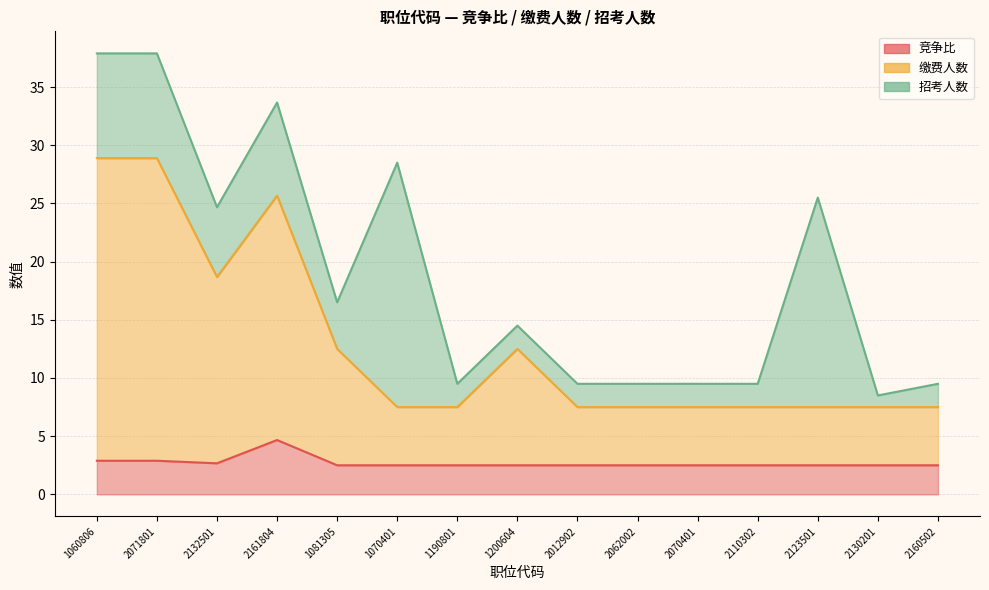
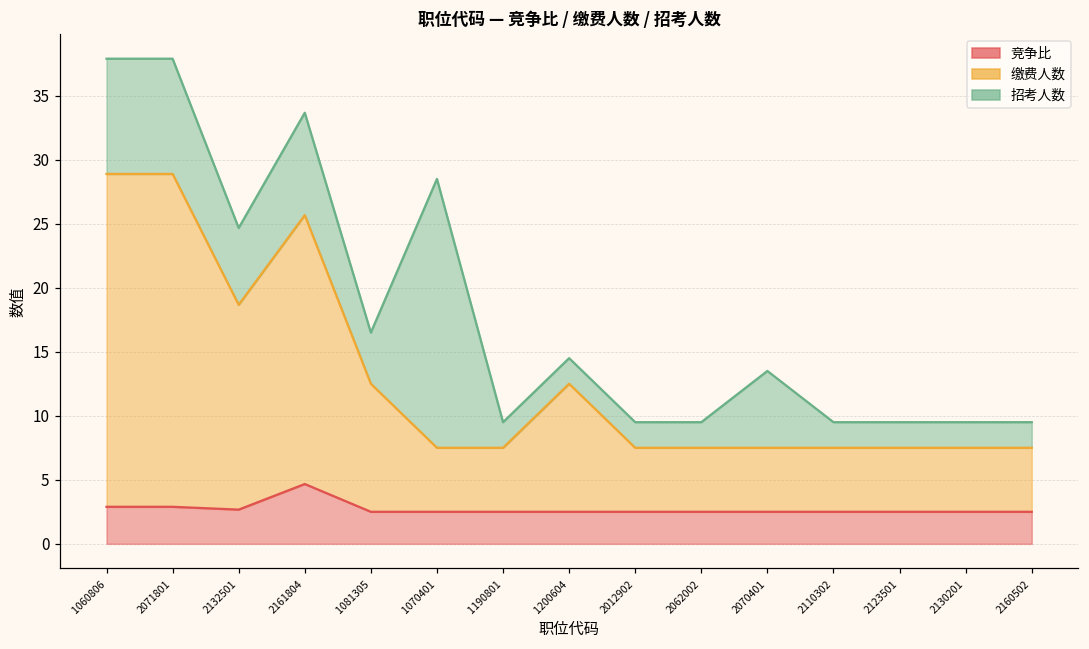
招考人数, 2070401: 2 -> 6
招考人数, 2123501: 18 -> 2
招考人数, 2130201: 1 -> 2
